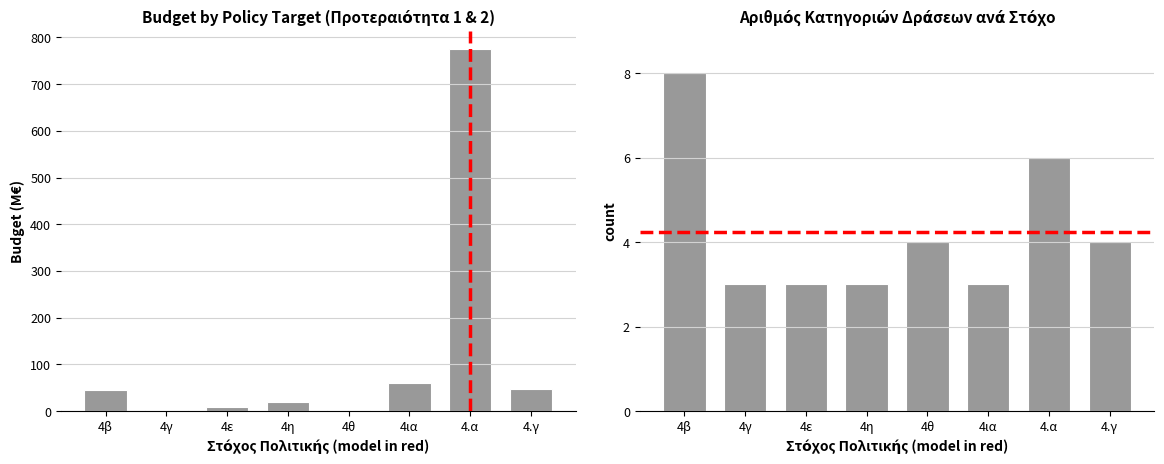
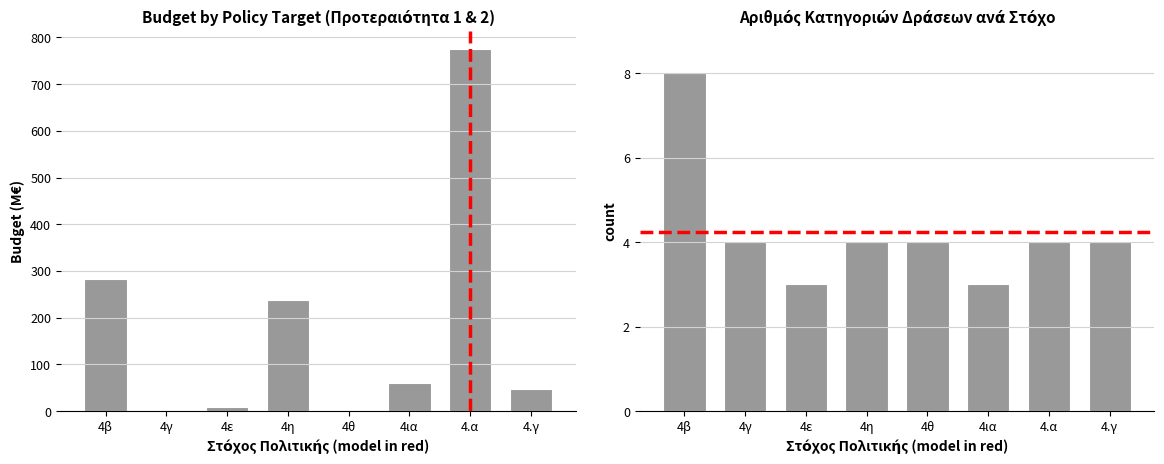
Budget by Policy Target (Προτεραιότητα 1 & 2), 4β: 40 -> 280
Budget by Policy Target (Προτεραιότητα 1 & 2), 4η: 20 -> 240
Αριθμός Κατηγοριών Δράσεων ανά Στόχο, 4γ: 3 -> 4
Αριθμός Κατηγοριών Δράσεων ανά Στόχο, 4η: 3 -> 4
Αριθμός Κατηγοριών Δράσεων ανά Στόχο, 4.α: 6 -> 4
